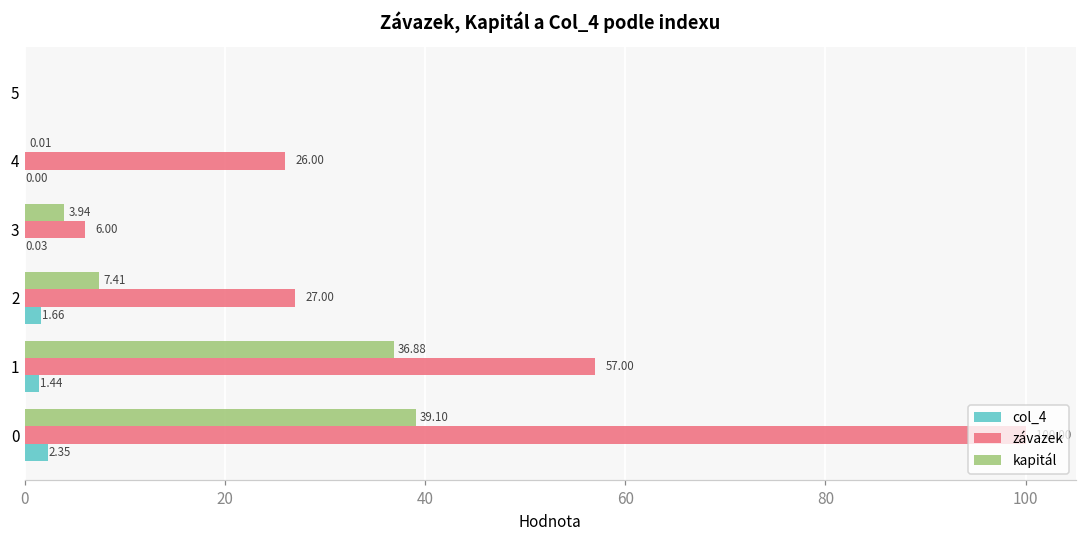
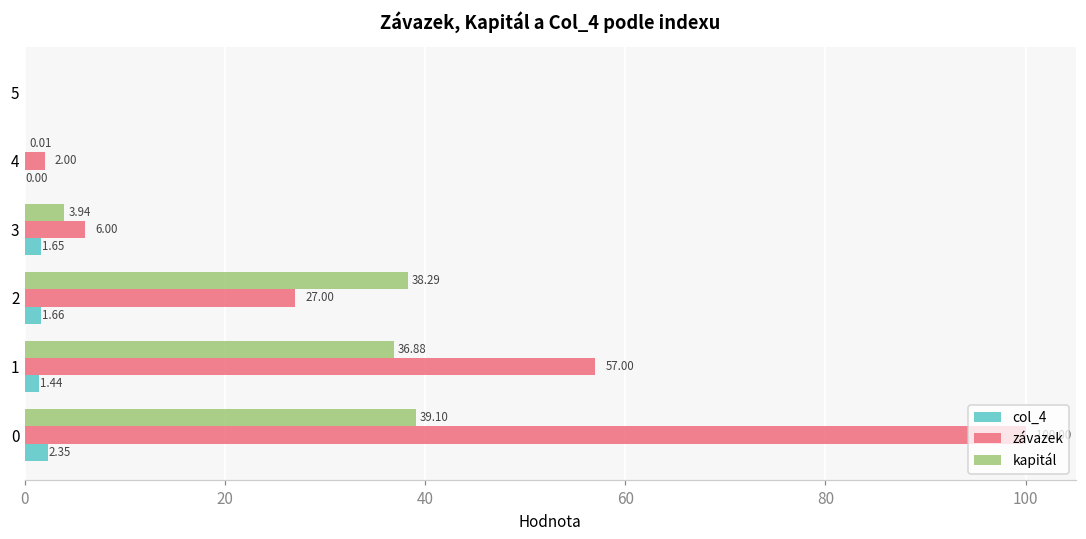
závazek, 4: 26.00 -> 2.00
col_4, 3: 0.03 -> 1.65
kapitál, 2: 7.41 -> 38.29
